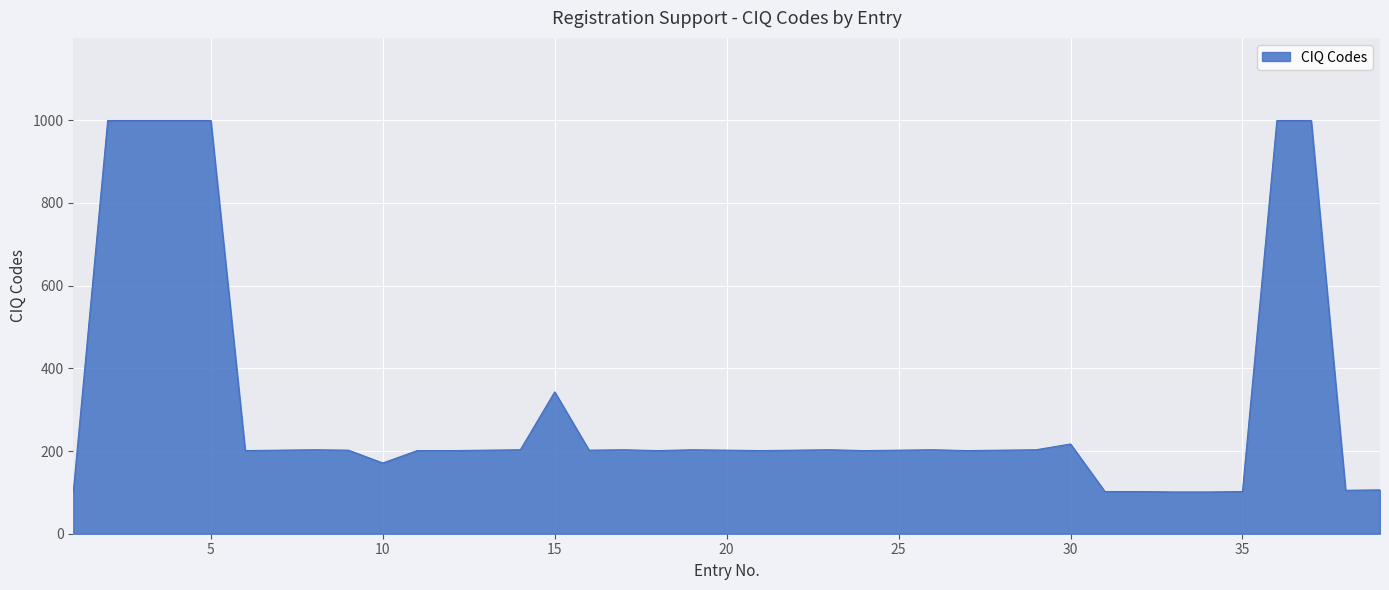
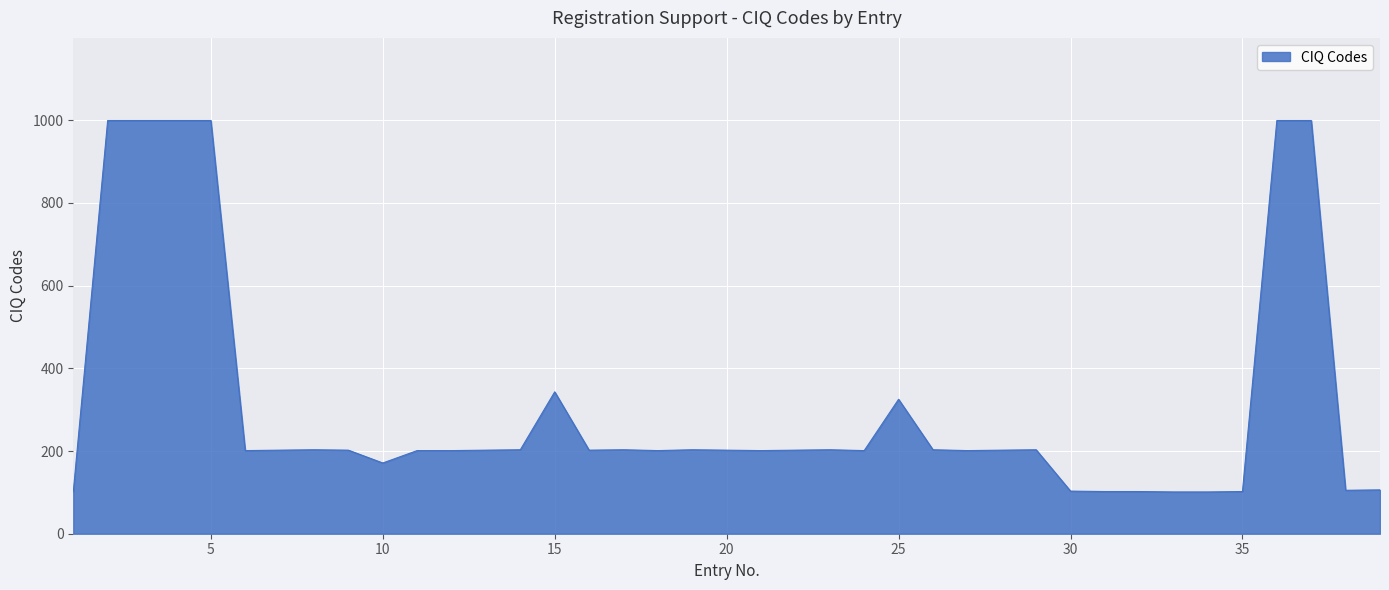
25: 200 -> 330
30: 220 -> 100
